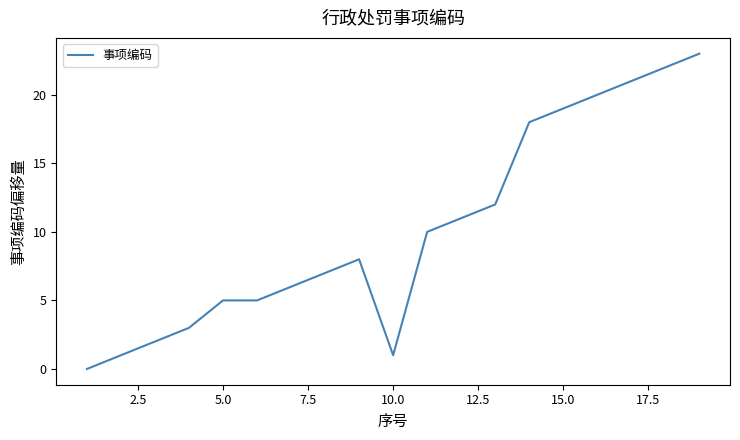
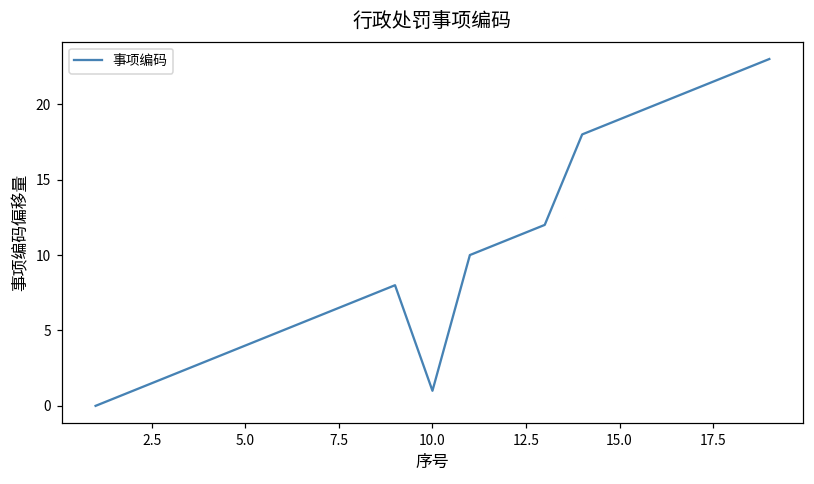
5.0: 5.0 -> 4.0
